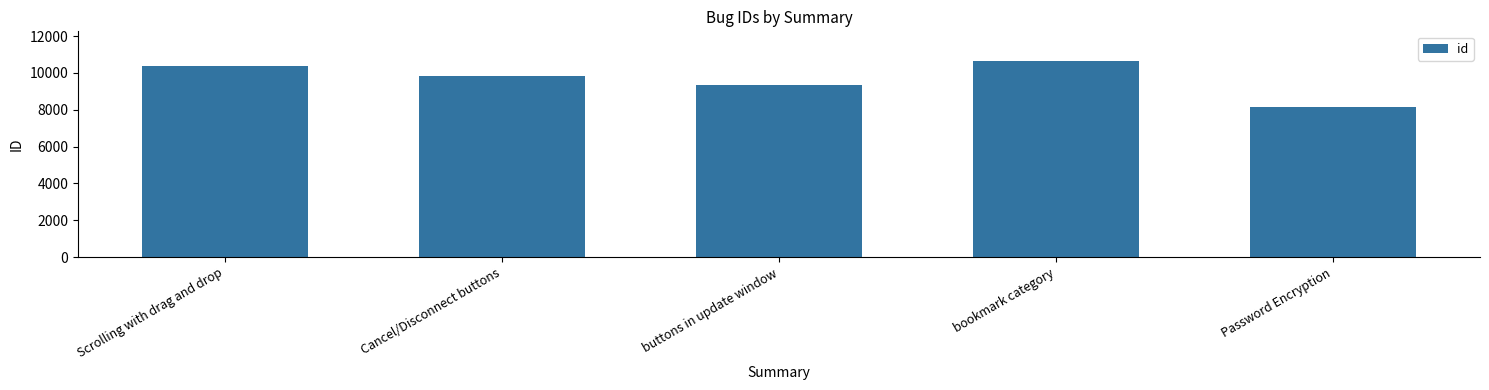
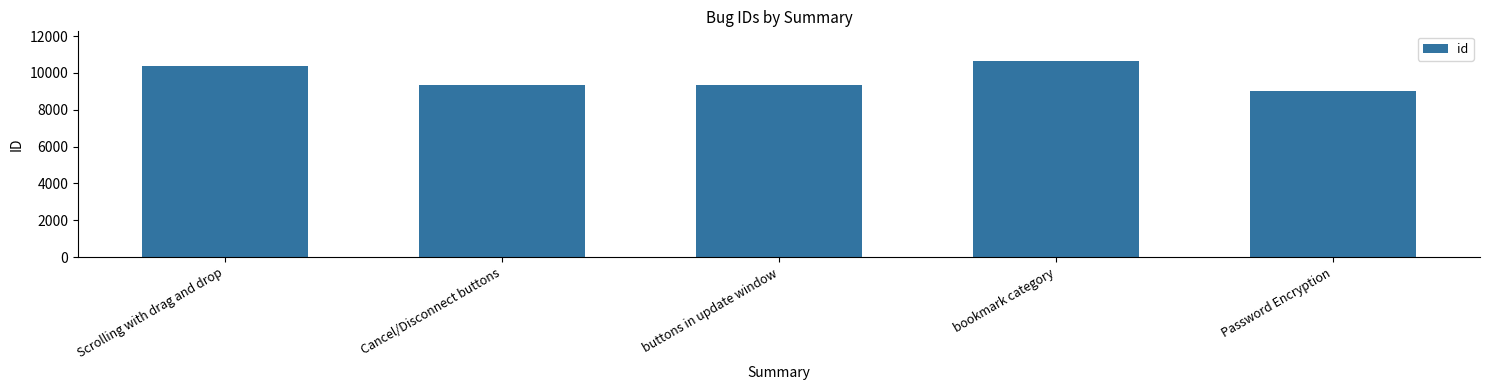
Cancel/Disconnect buttons: 9800 -> 9400
Password Encryption: 8200 -> 9000
